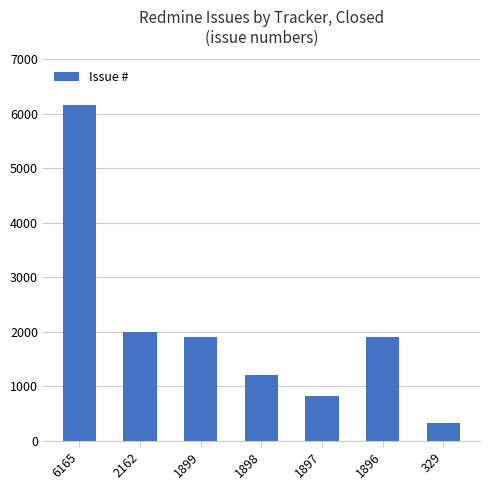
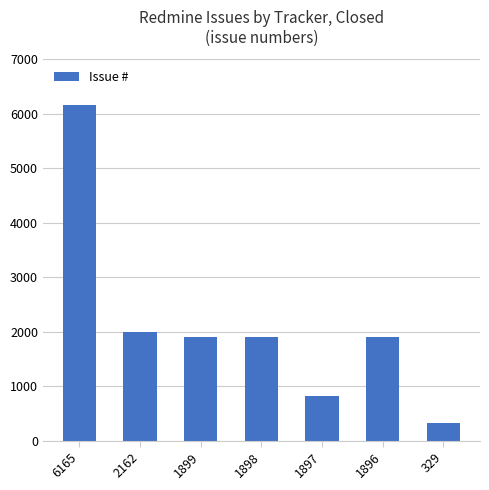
1898: 1200 -> 1900
